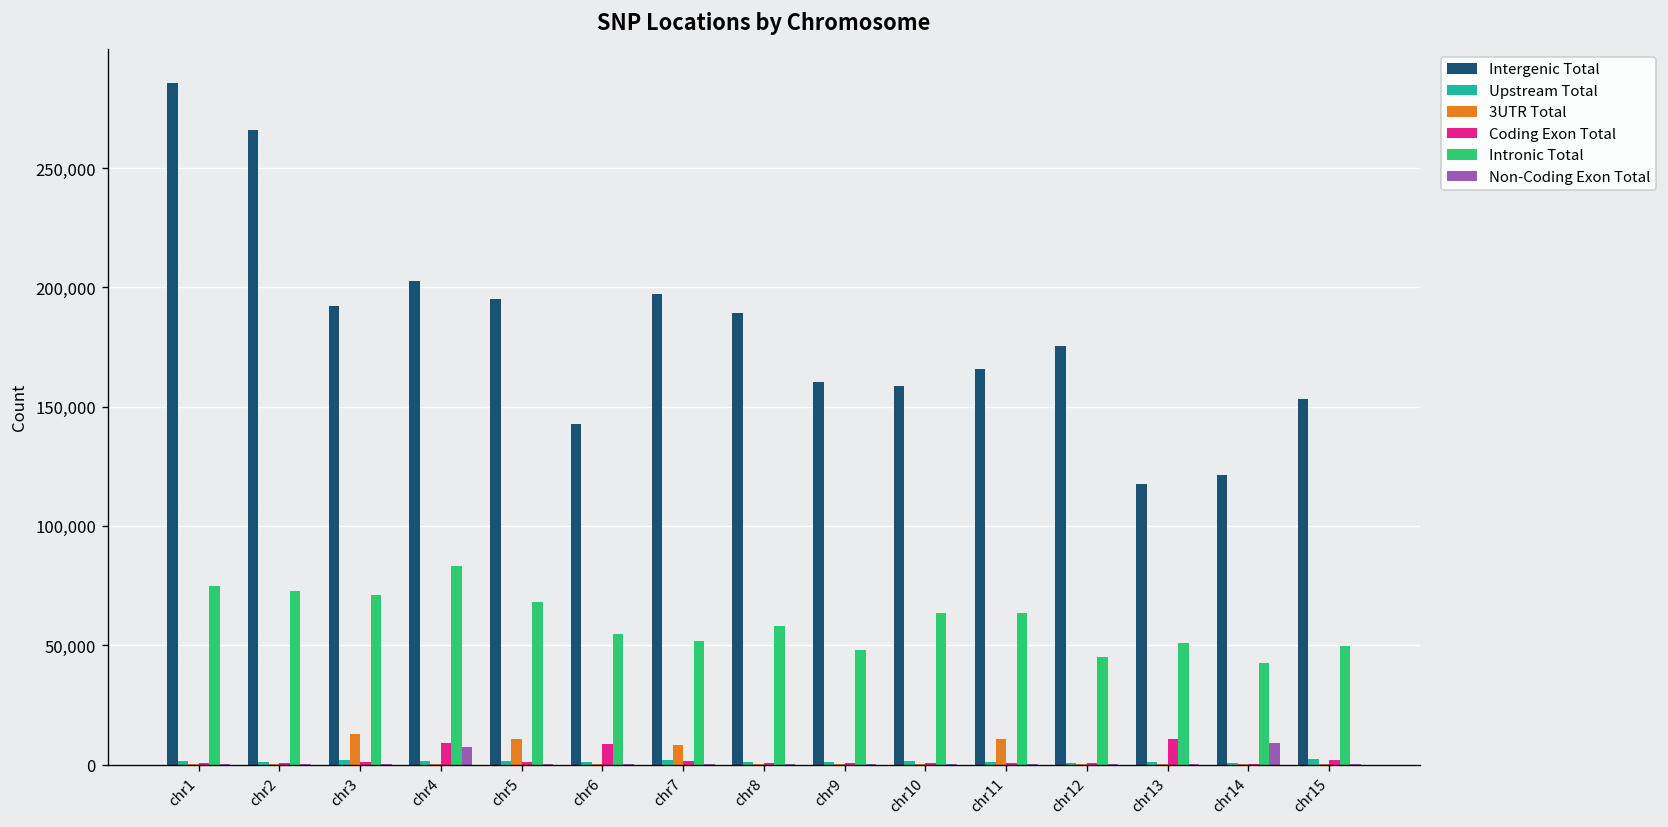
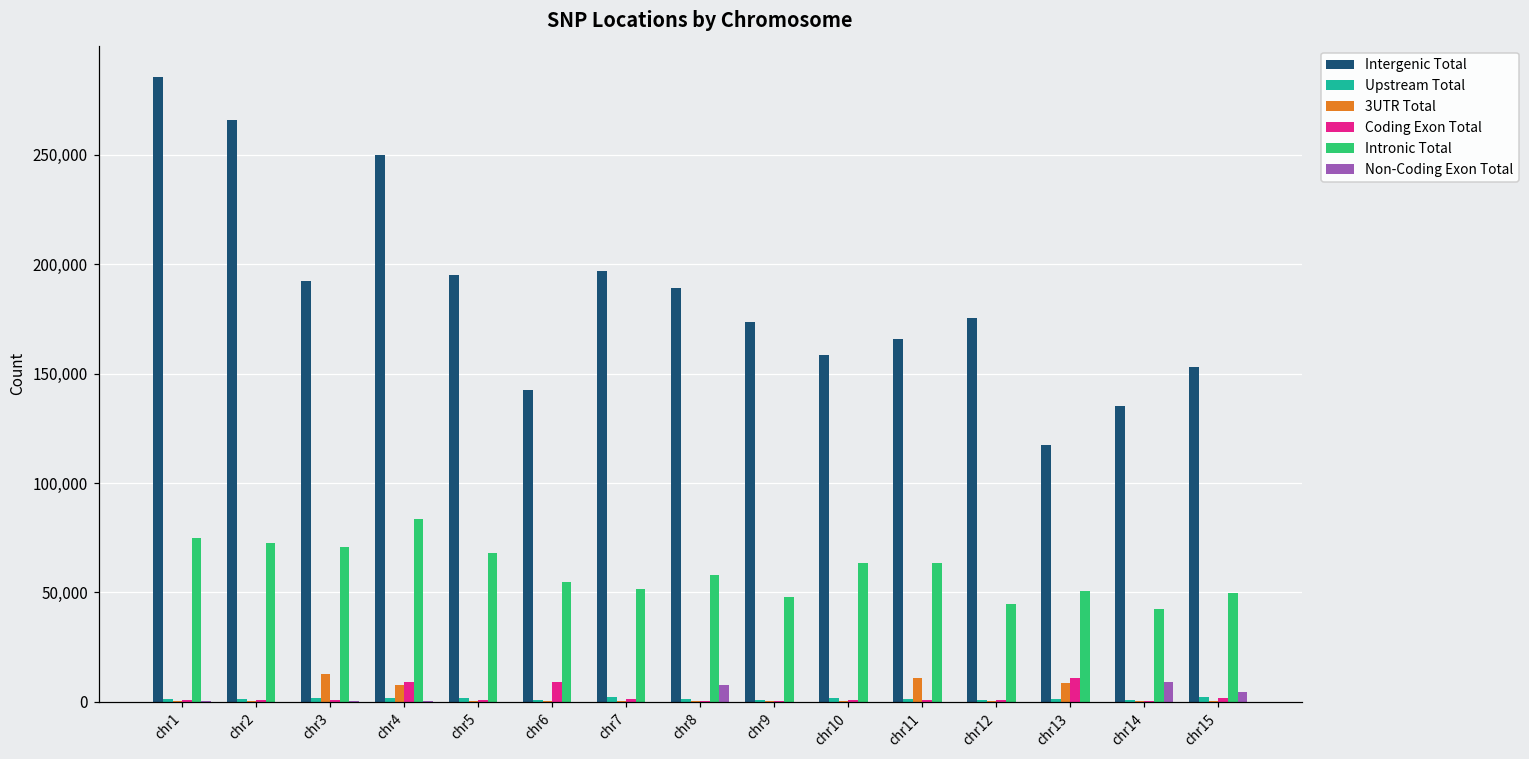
Intergenic Total, chr4: 203,000 -> 250,000
3UTR Total, chr4: 0 -> 8,000
Non-Coding Exon Total, chr4: 7,000 -> 0
3UTR Total, chr5: 10,000 -> 0
3UTR Total, chr7: 8,000 -> 0
Non-Coding Exon Total, chr8: 0 -> 8,000
Intergenic Total, chr9: 161,000 -> 174,000
3UTR Total, chr13: 0 -> 9,000
Intergenic Total, chr14: 121,000 -> 135,000
Non-Coding Exon Total, chr15: 0 -> 4,000
